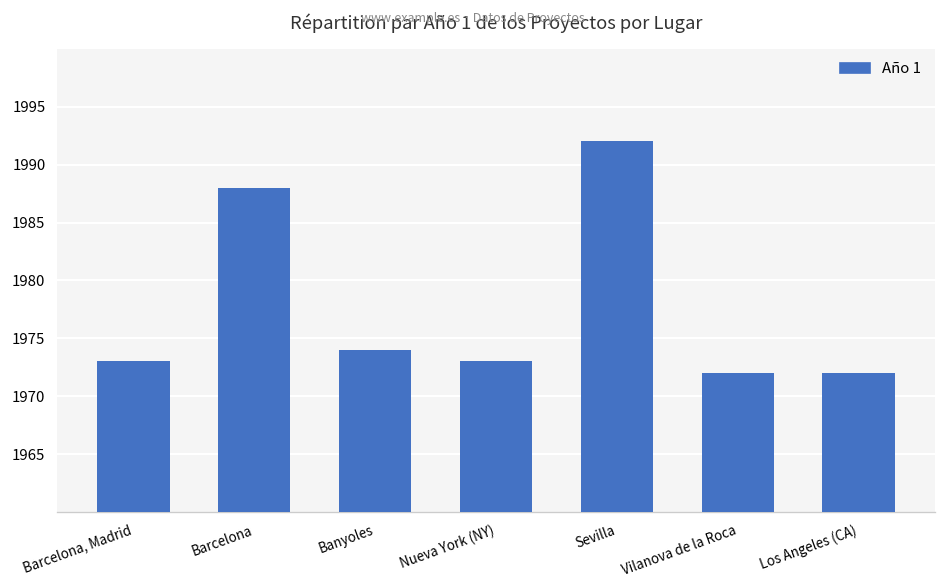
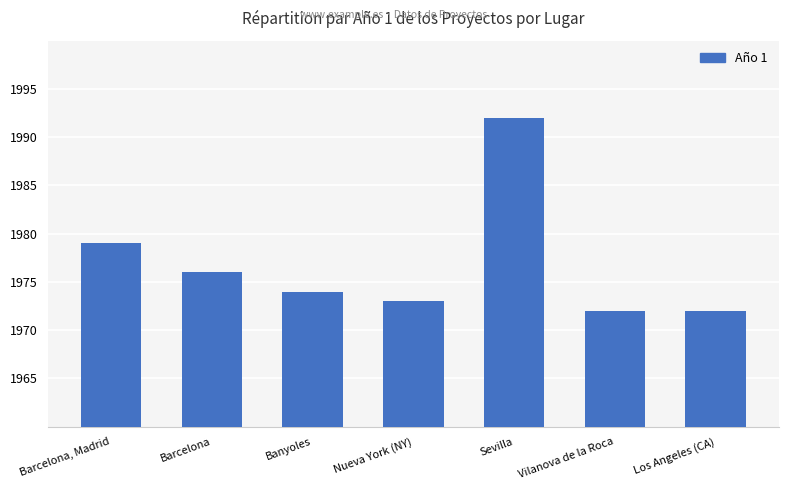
Barcelona, Madrid: 1973 -> 1979
Barcelona: 1988 -> 1976
